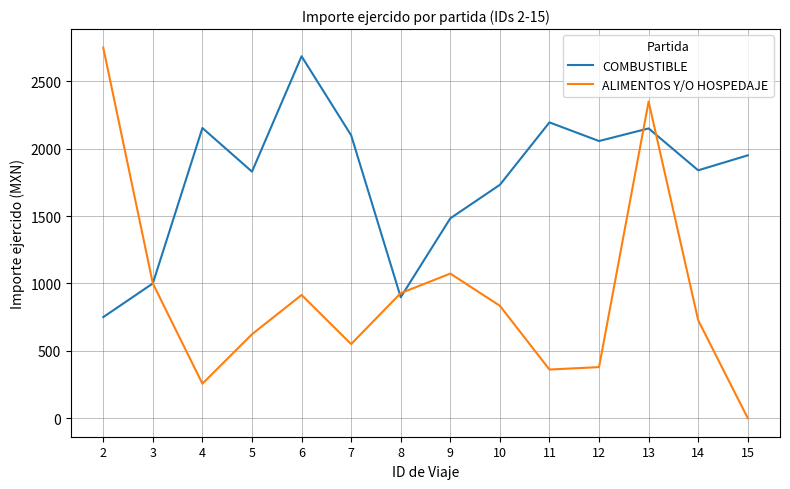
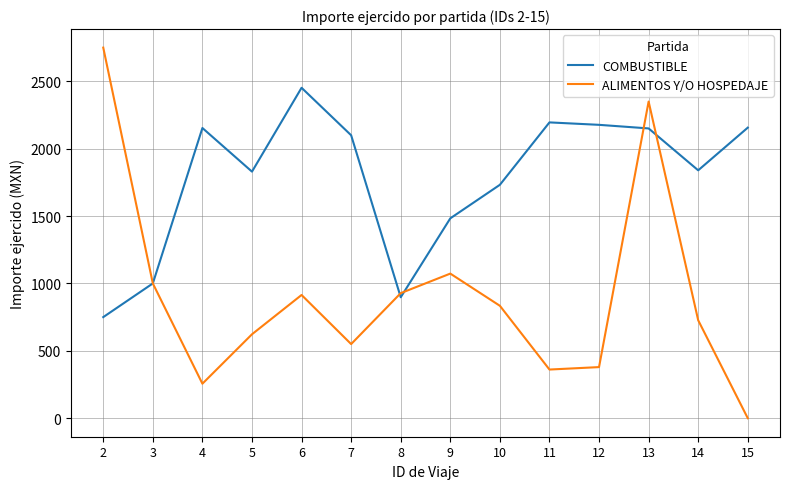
COMBUSTIBLE, 6: 2690 -> 2450
COMBUSTIBLE, 12: 2060 -> 2180
COMBUSTIBLE, 15: 1950 -> 2160
